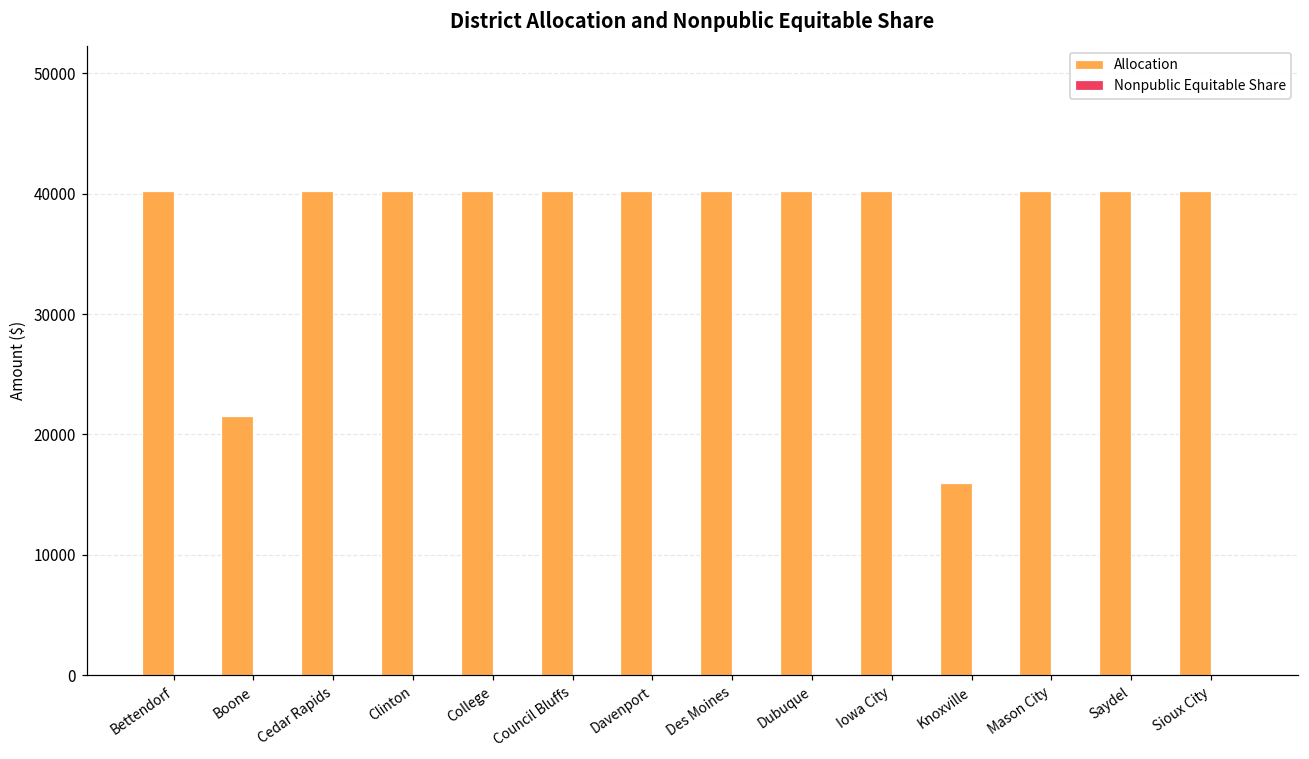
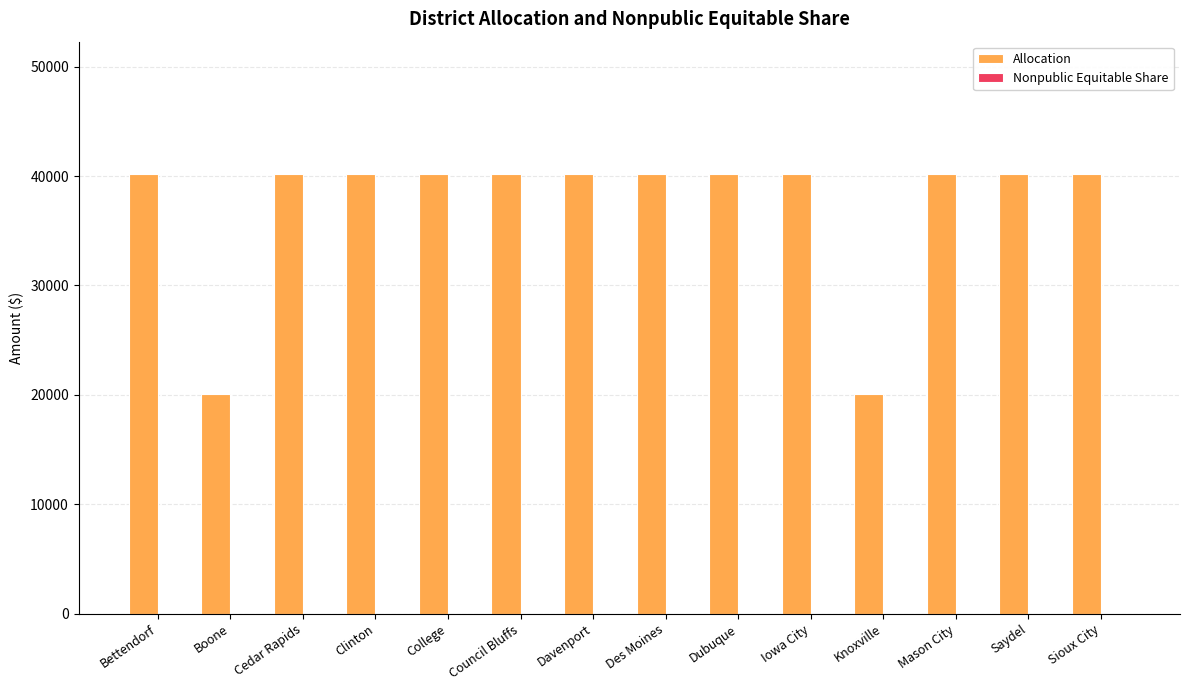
Allocation, Boone: 21500 -> 20100
Allocation, Knoxville: 15900 -> 20100
